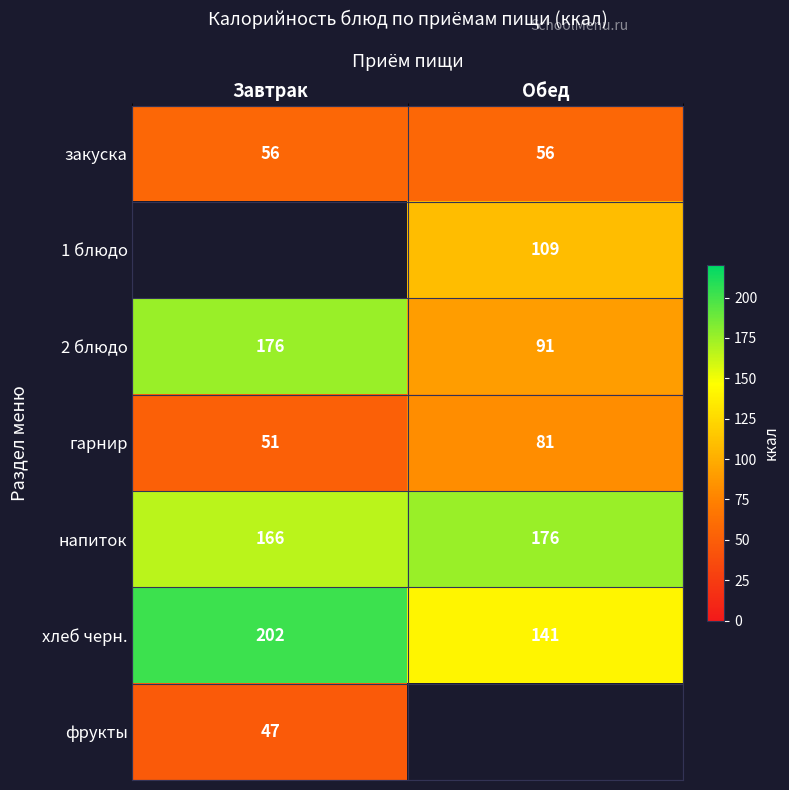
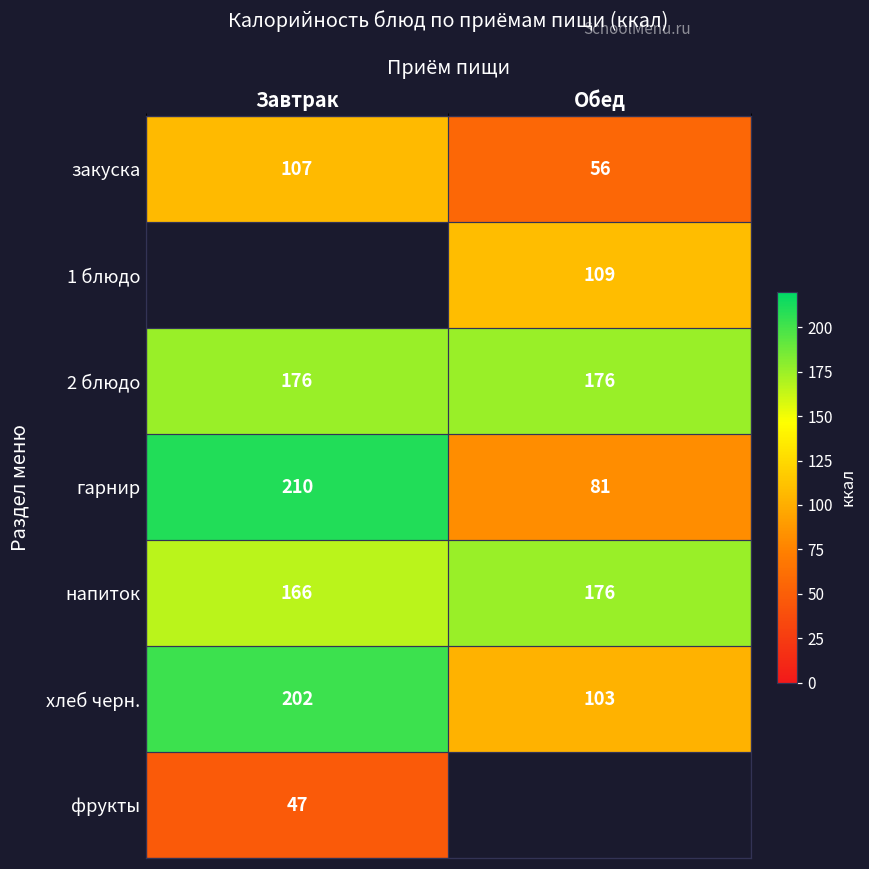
закуска, Завтрак: 56 -> 107
2 блюдо, Обед: 91 -> 176
гарнир, Завтрак: 51 -> 210
хлеб черн., Обед: 141 -> 103
